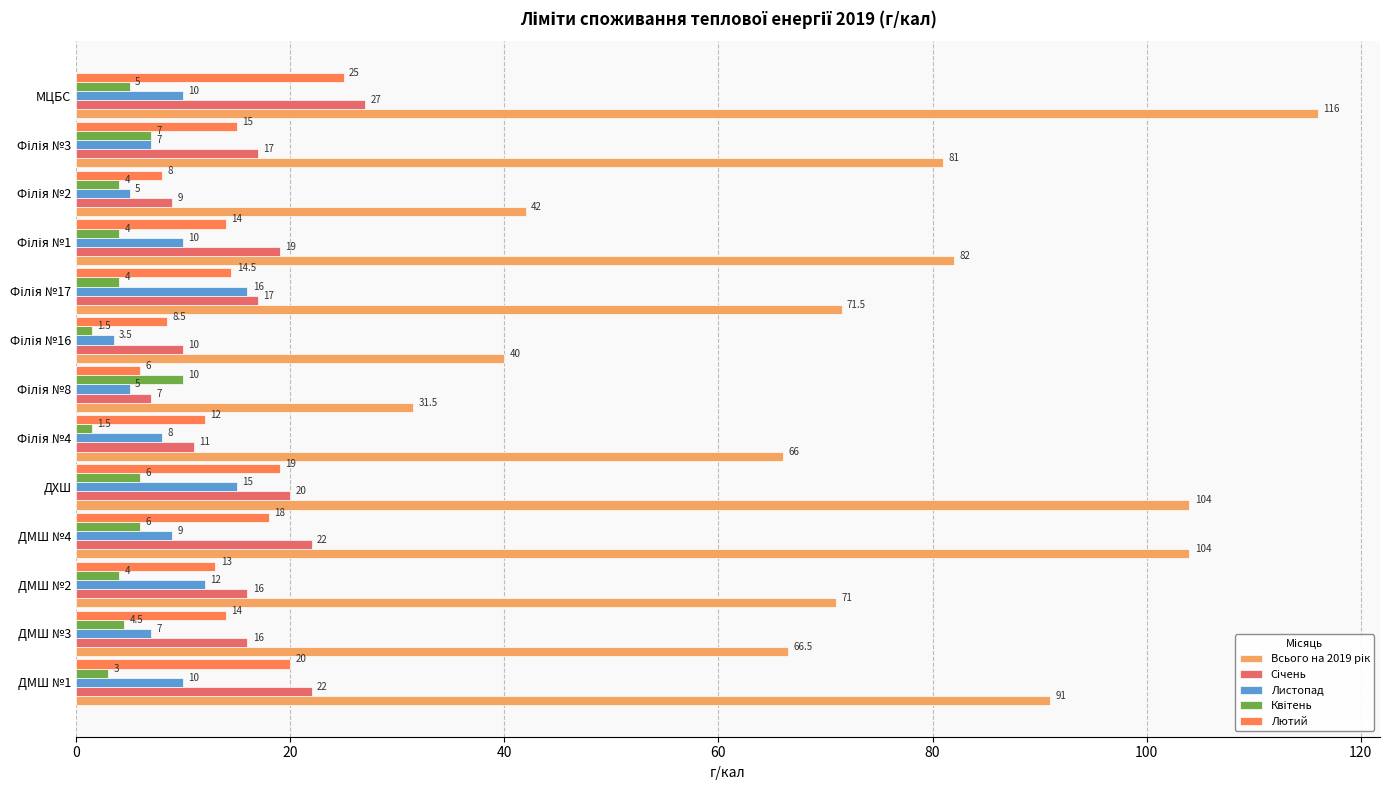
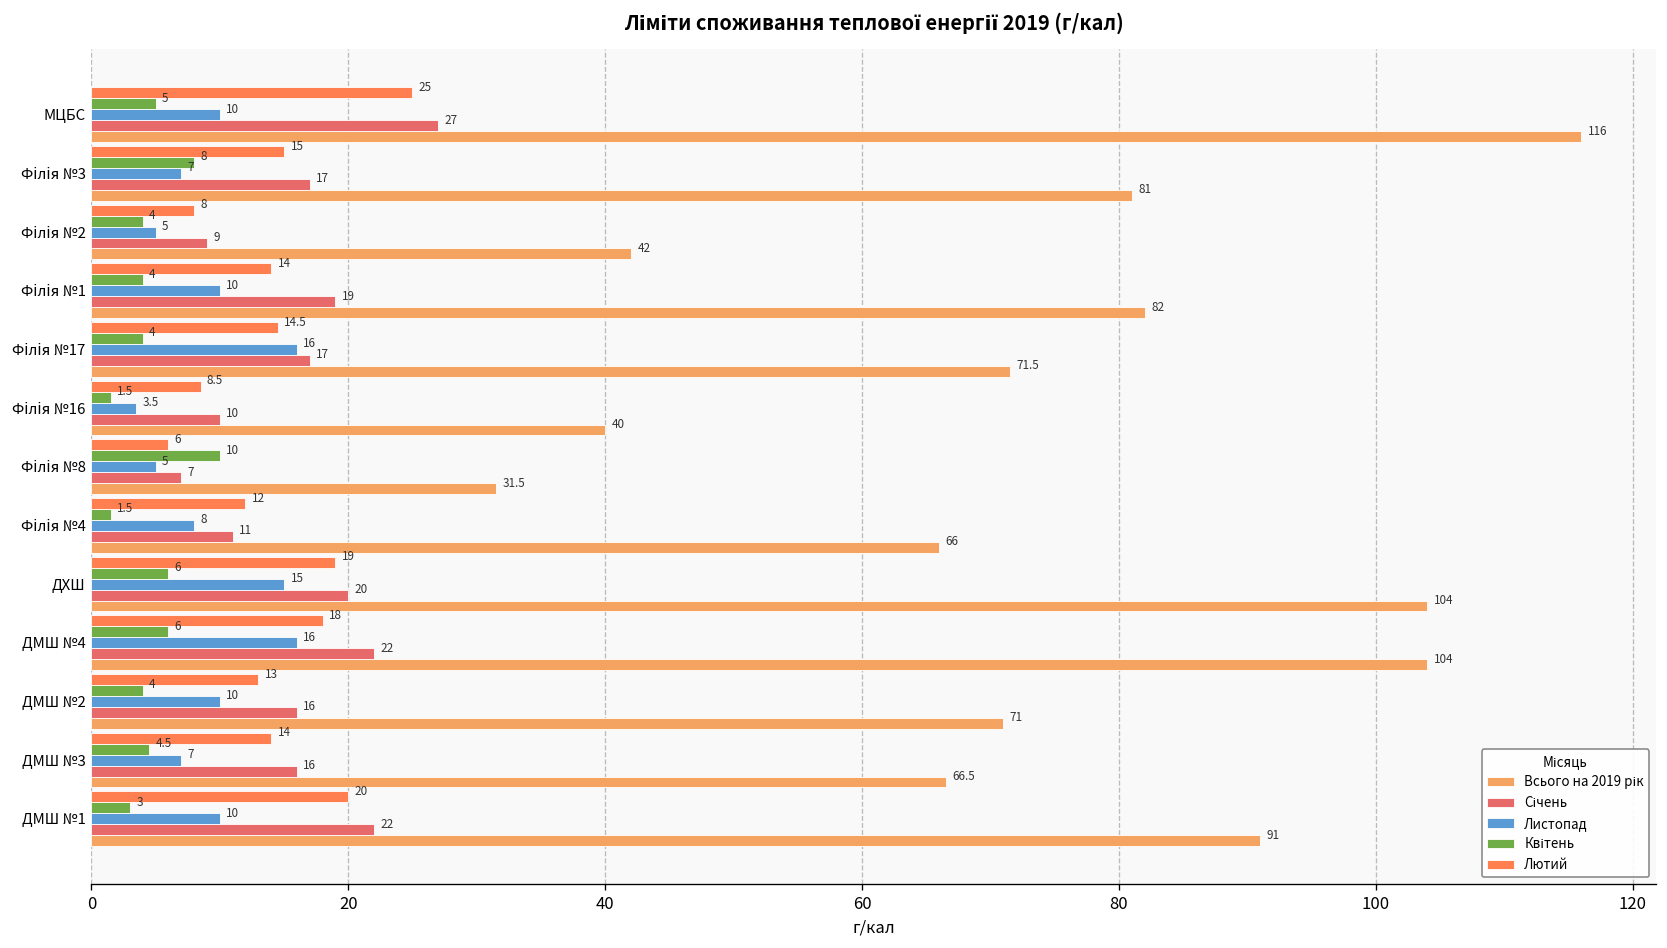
Квітень, Філія №3: 7 -> 8
Листопад, ДМШ №4: 9 -> 16
Листопад, ДМШ №2: 12 -> 10
